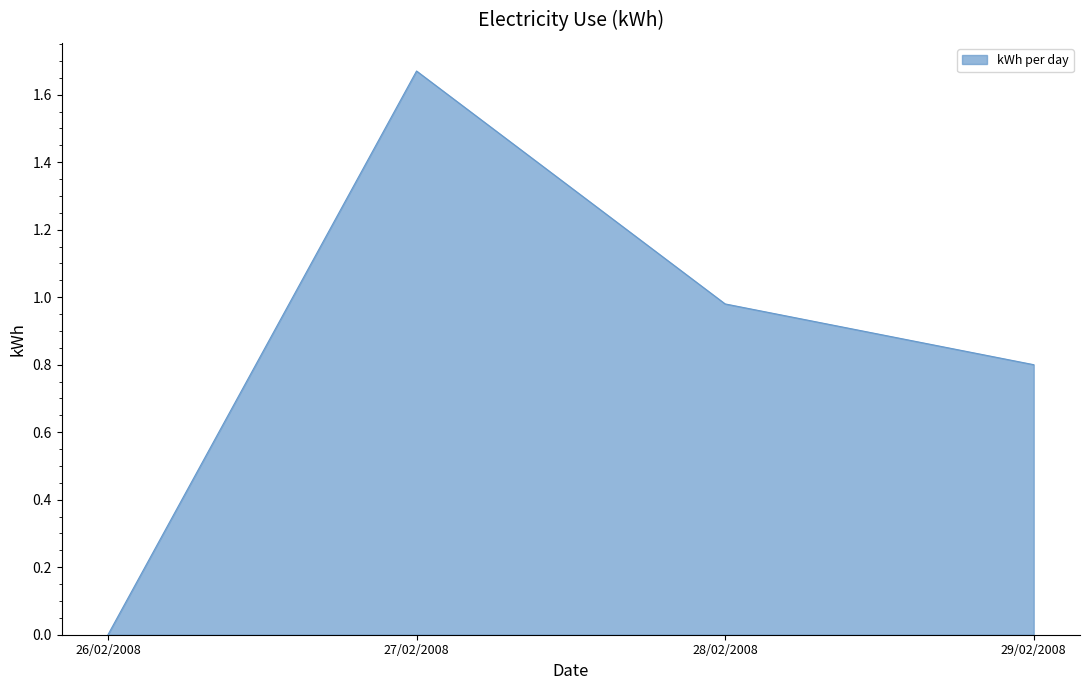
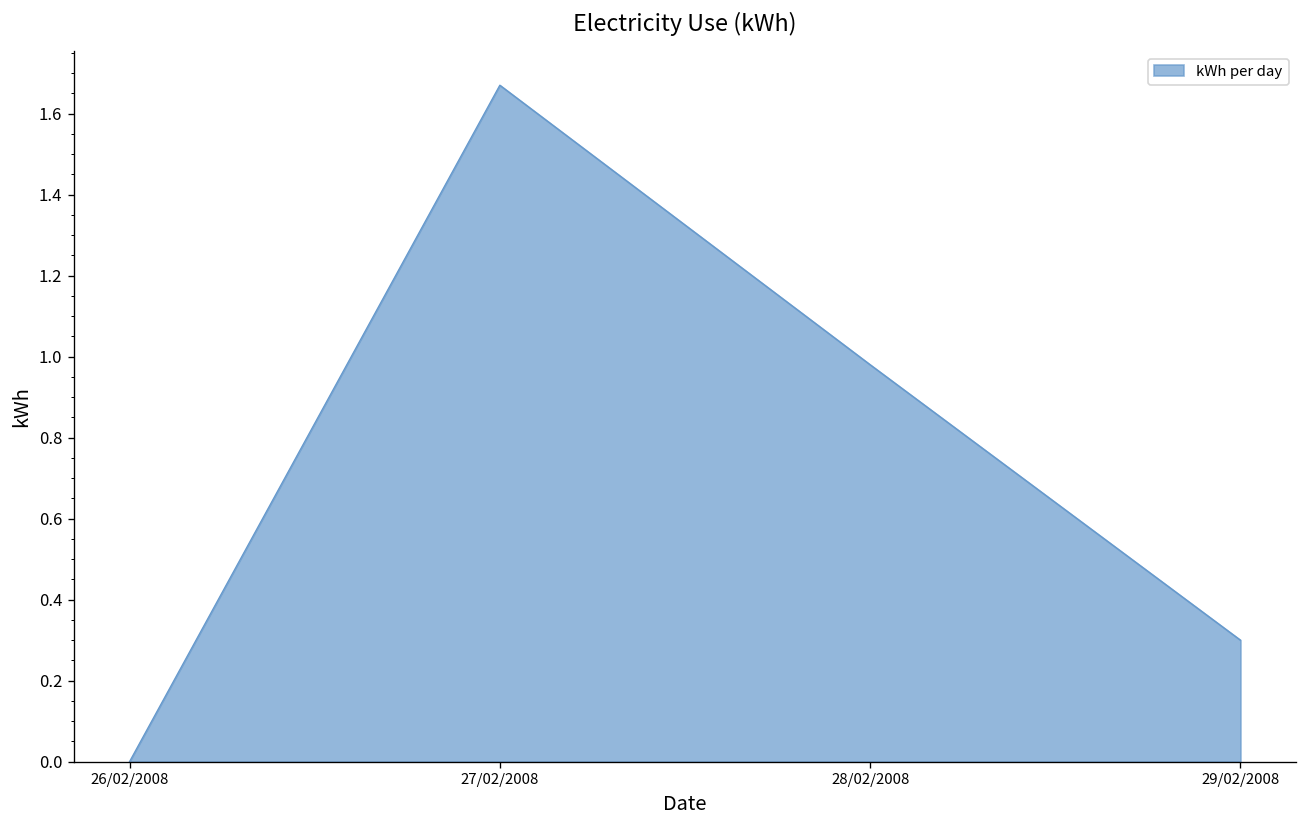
29/02/2008: 0.8 -> 0.3
